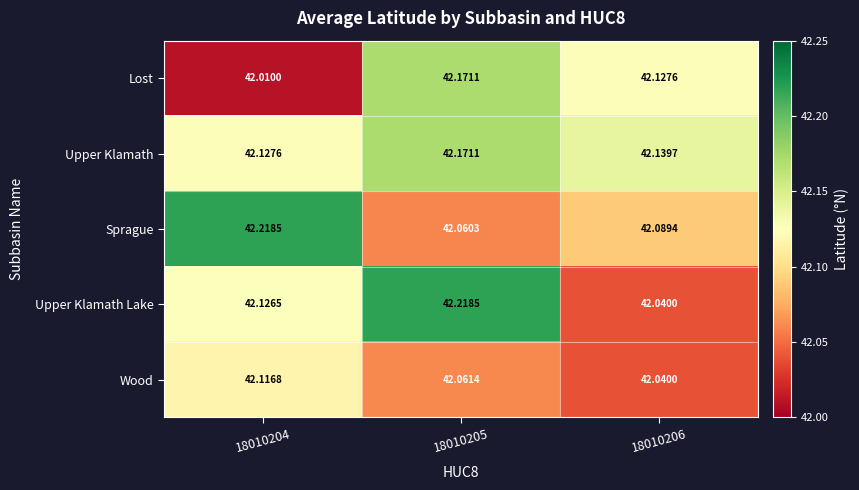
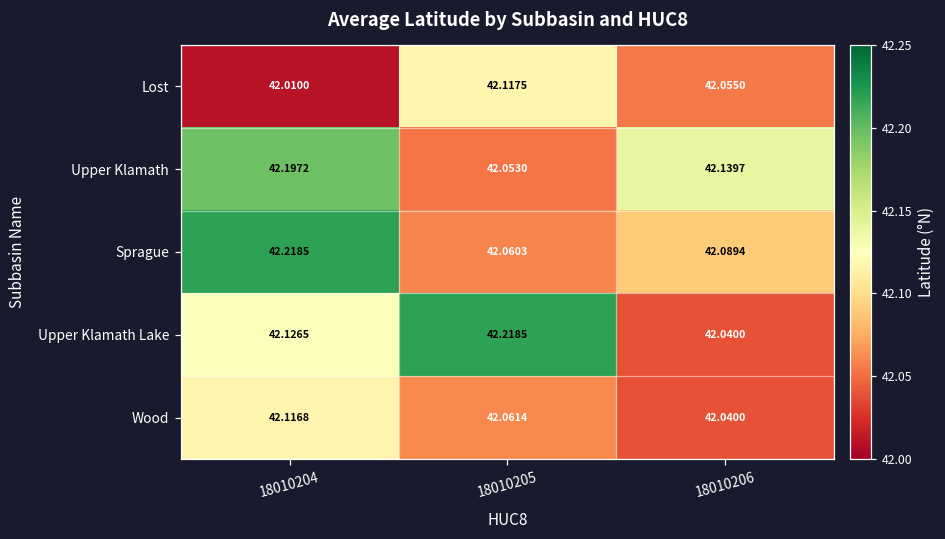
Lost, 18010205: 42.1711 -> 42.1175
Lost, 18010206: 42.1276 -> 42.0550
Upper Klamath, 18010204: 42.1276 -> 42.1972
Upper Klamath, 18010205: 42.1711 -> 42.0530
